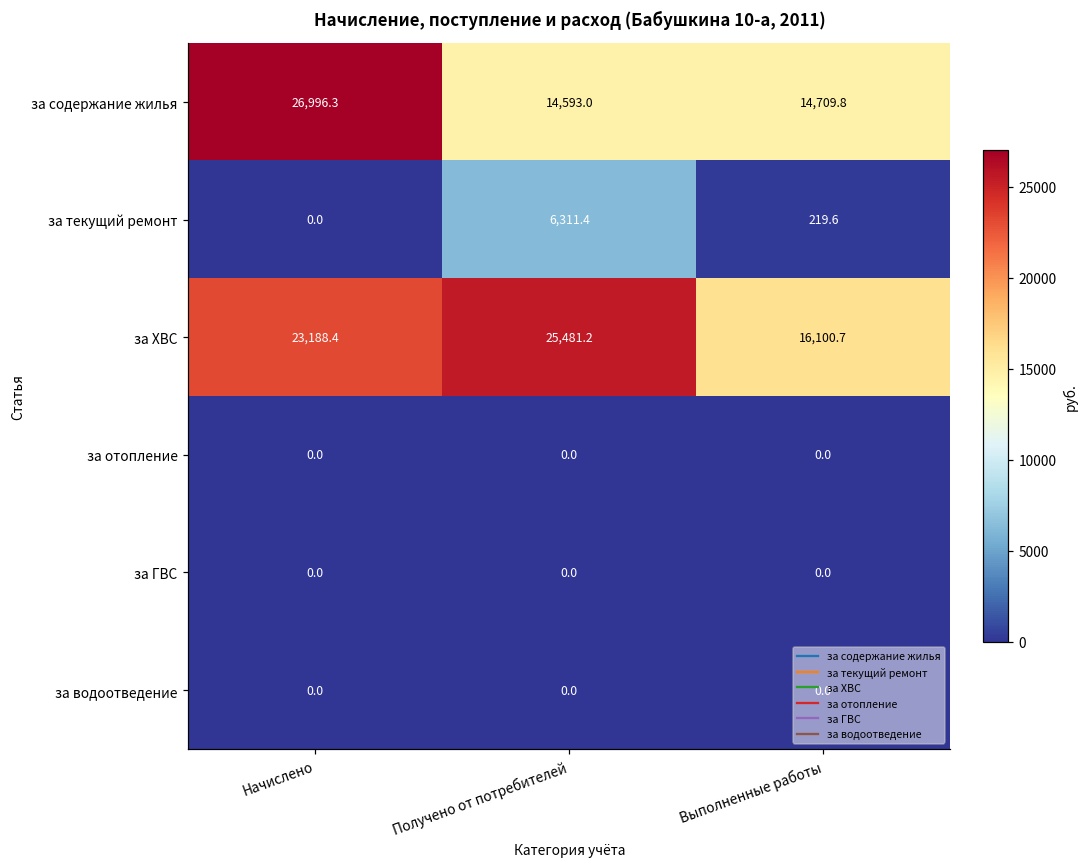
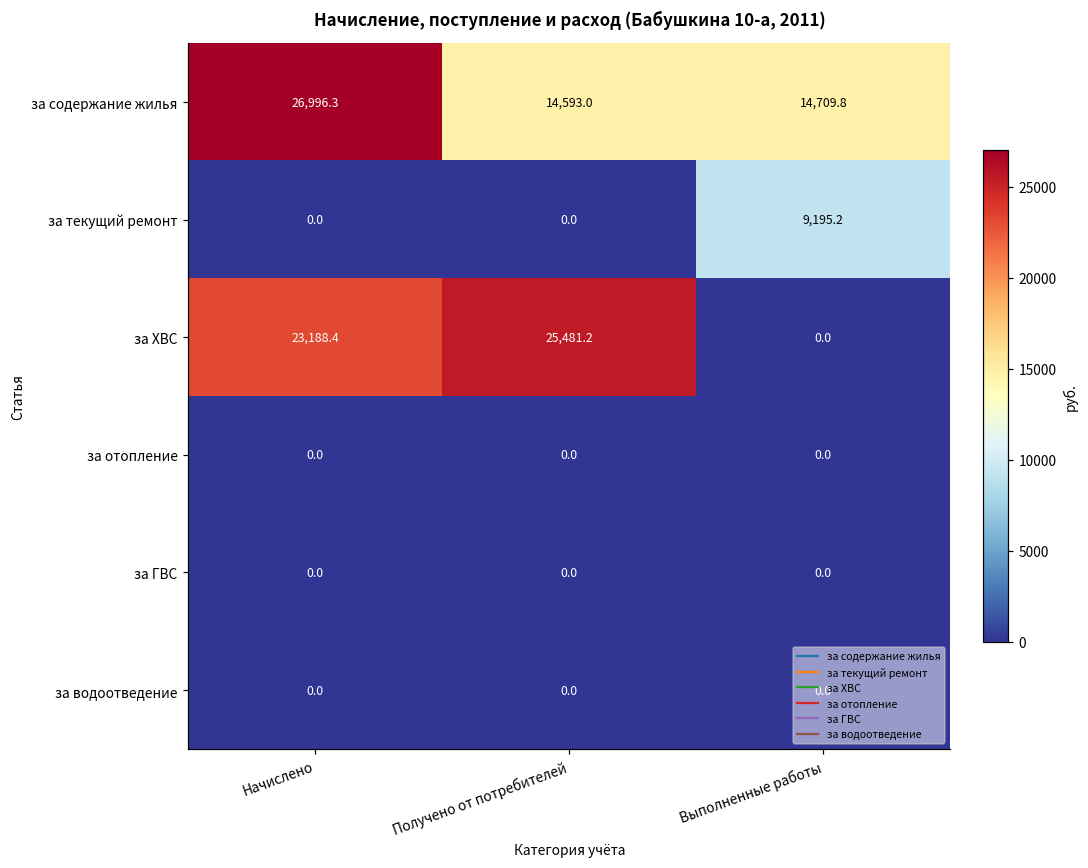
за текущий ремонт, Получено от потребителей: 6,311.4 -> 0.0
за текущий ремонт, Выполненные работы: 219.6 -> 9,195.2
за ХВС, Выполненные работы: 16,100.7 -> 0.0
